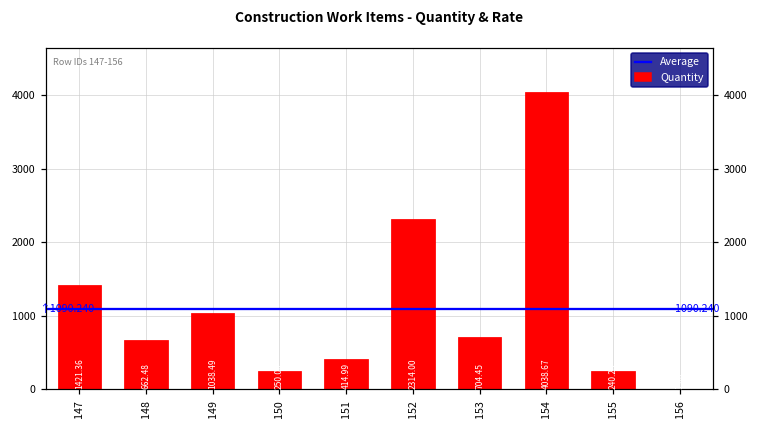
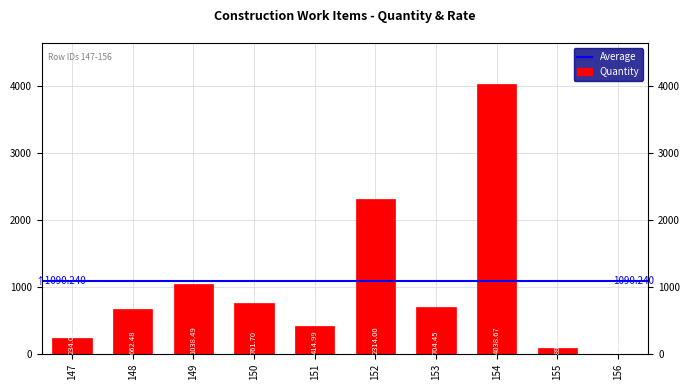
147: 1421.36 -> 234.06
150: 250.00 -> 761.70
155: 200 -> 100
